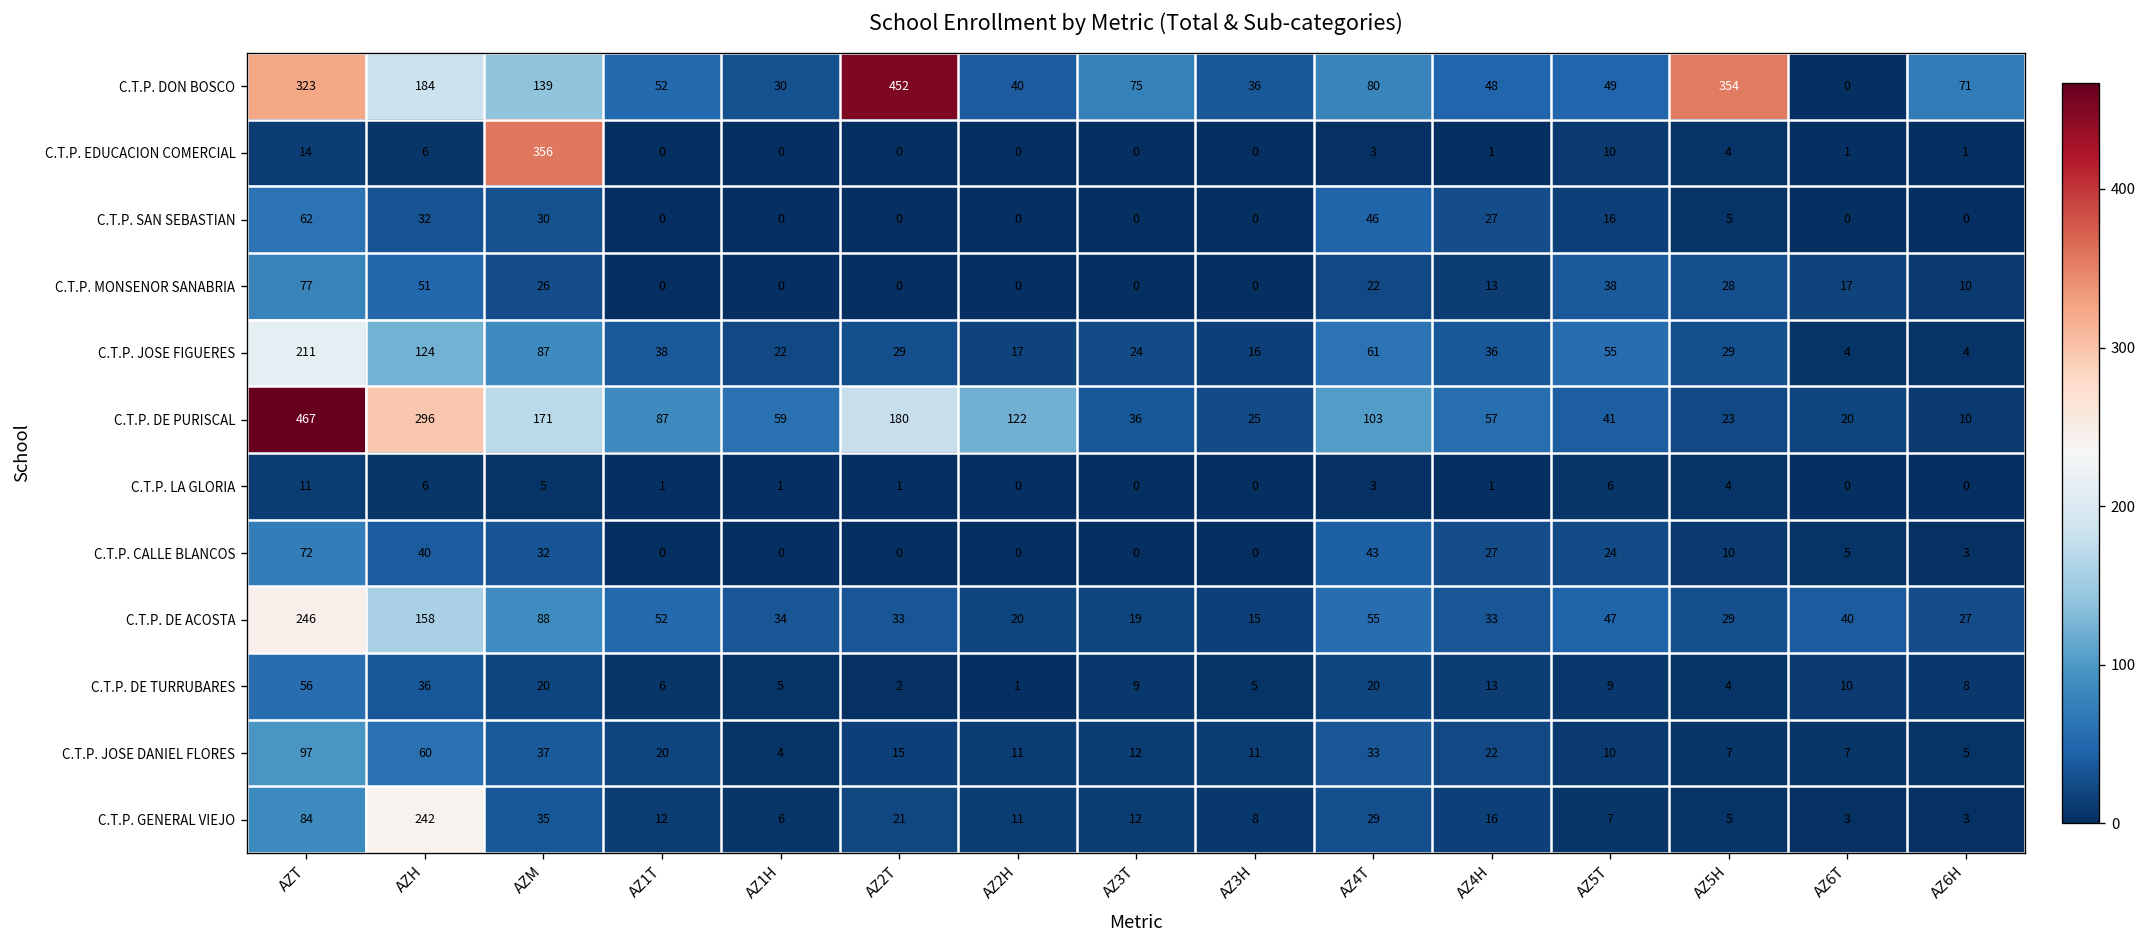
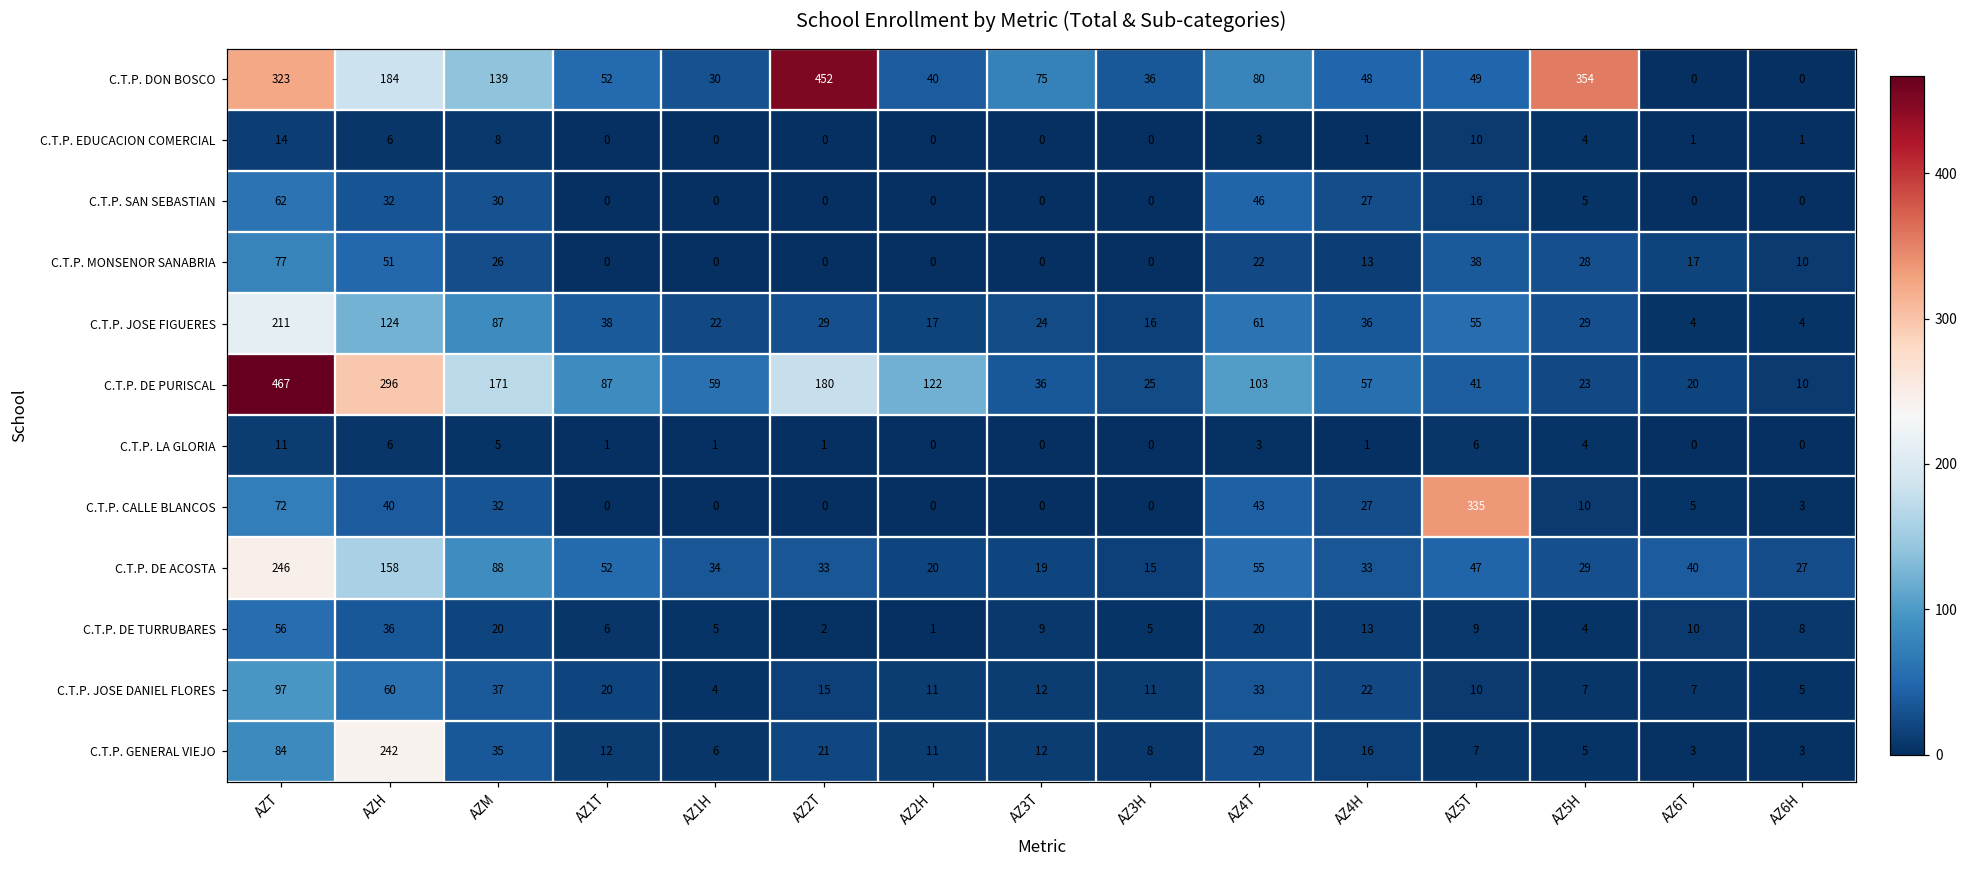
C.T.P. DON BOSCO, AZ6H: 71 -> 0
C.T.P. EDUCACION COMERCIAL, AZM: 356 -> 8
C.T.P. CALLE BLANCOS, AZ5T: 24 -> 335
